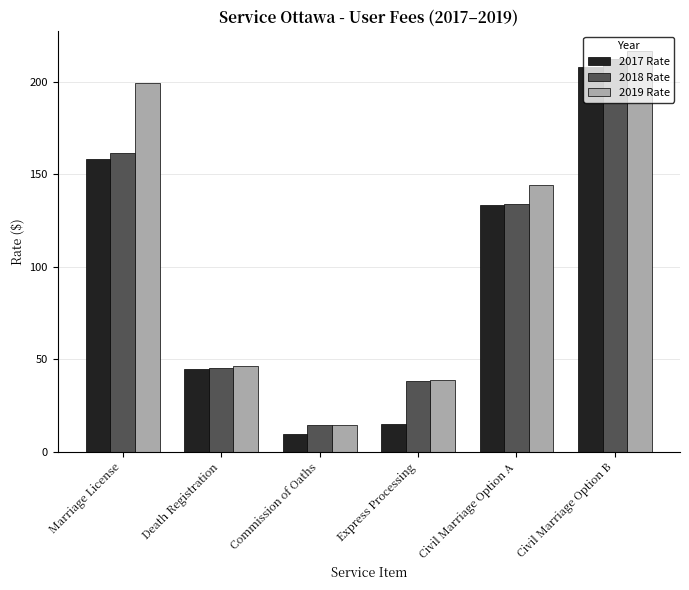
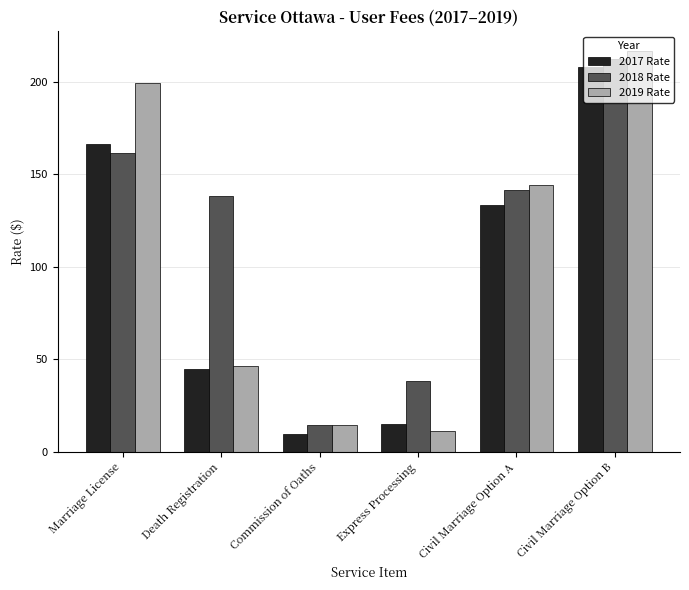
2017 Rate, Marriage License: 158 -> 166
2018 Rate, Death Registration: 45 -> 138
2019 Rate, Express Processing: 39 -> 11
2018 Rate, Civil Marriage Option A: 134 -> 141
